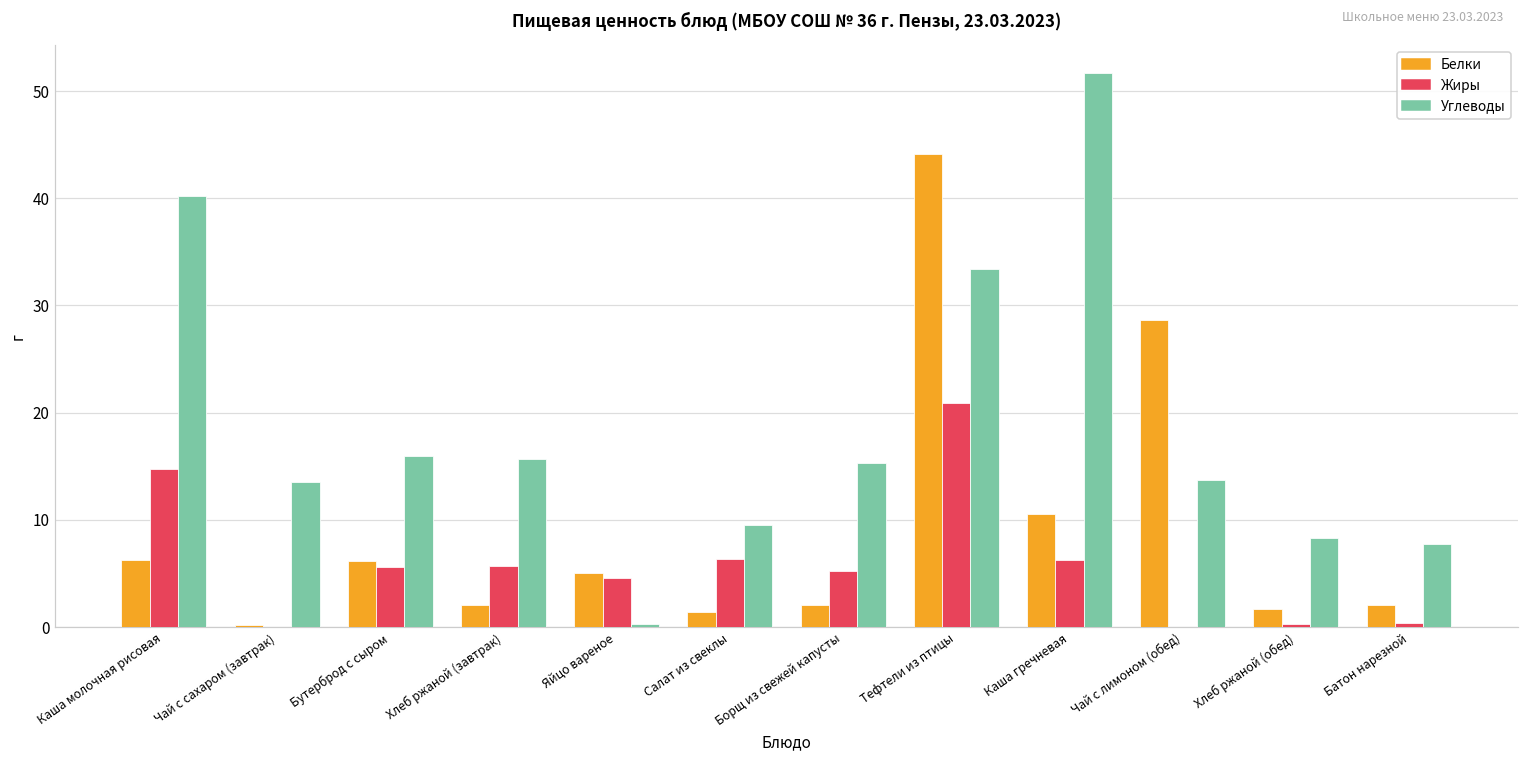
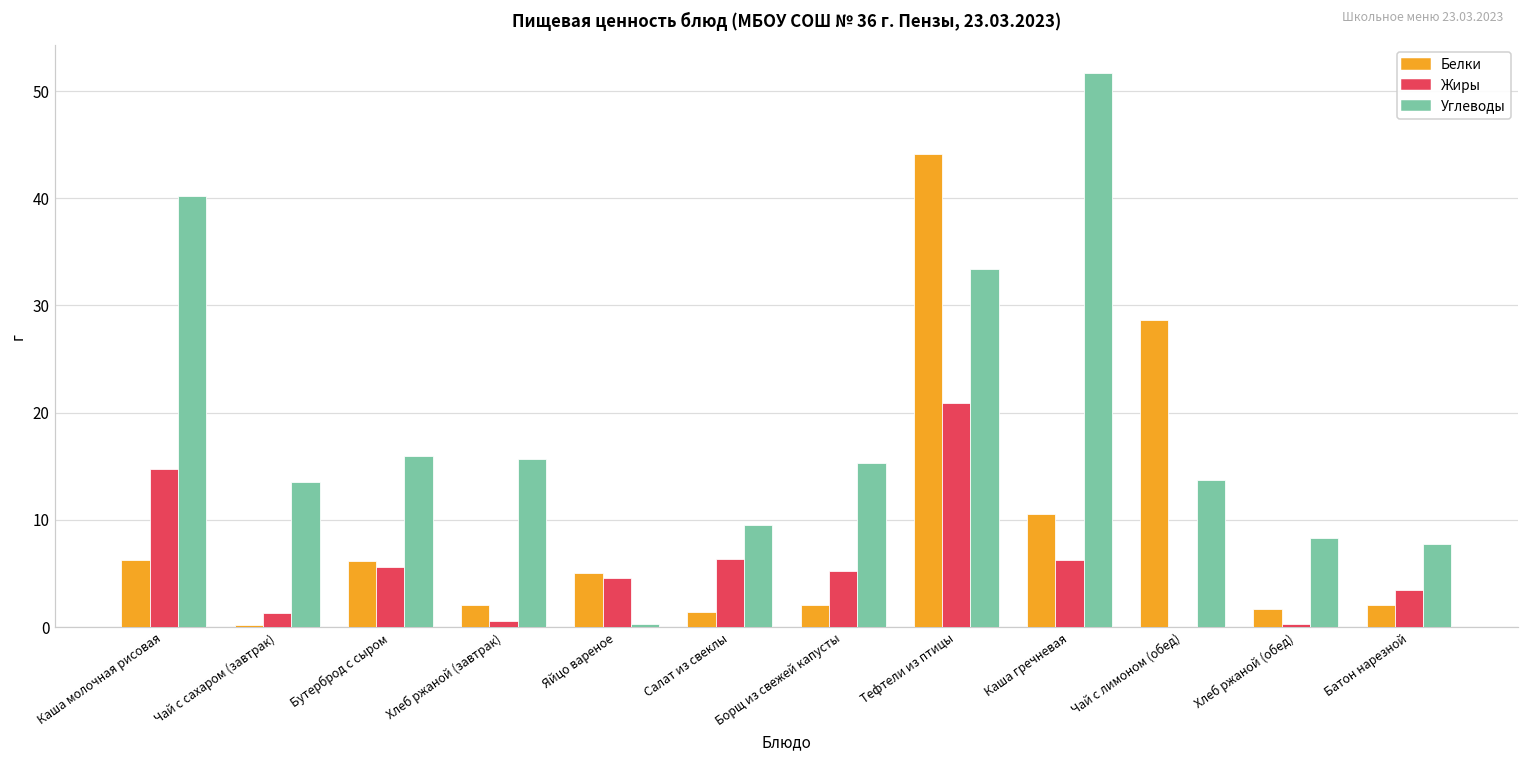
Жиры, Чай с сахаром (завтрак): 0 -> 1
Жиры, Хлеб ржаной (завтрак): 6 -> 1
Жиры, Батон нарезной: 0 -> 3
